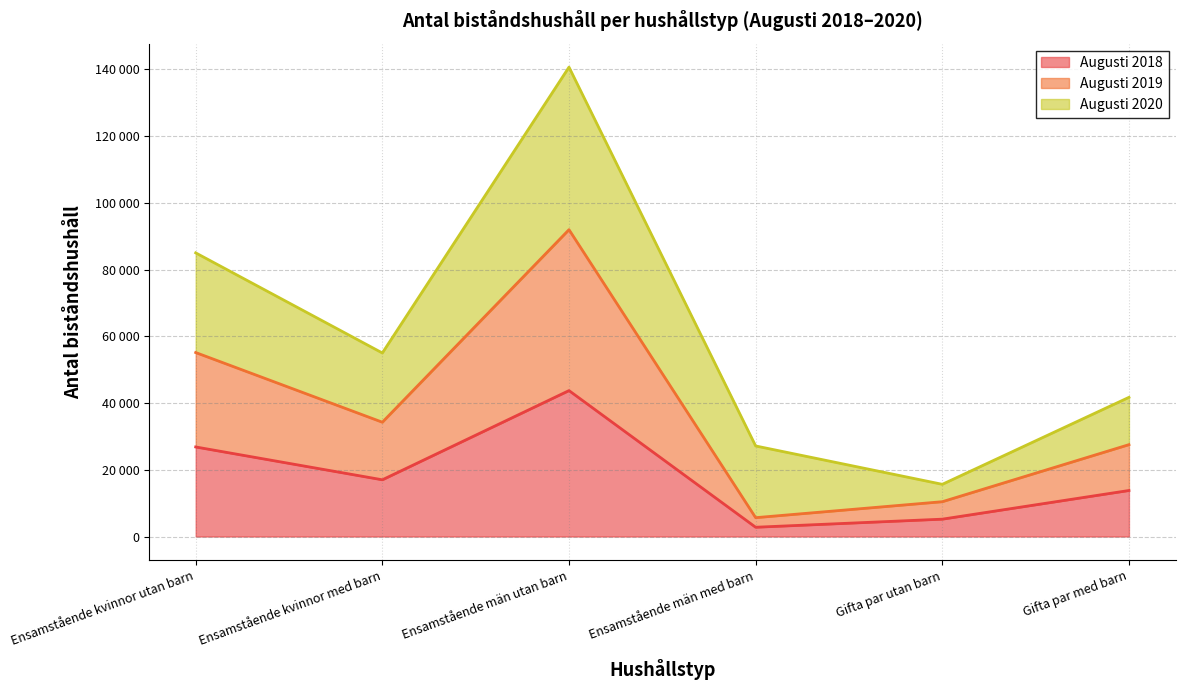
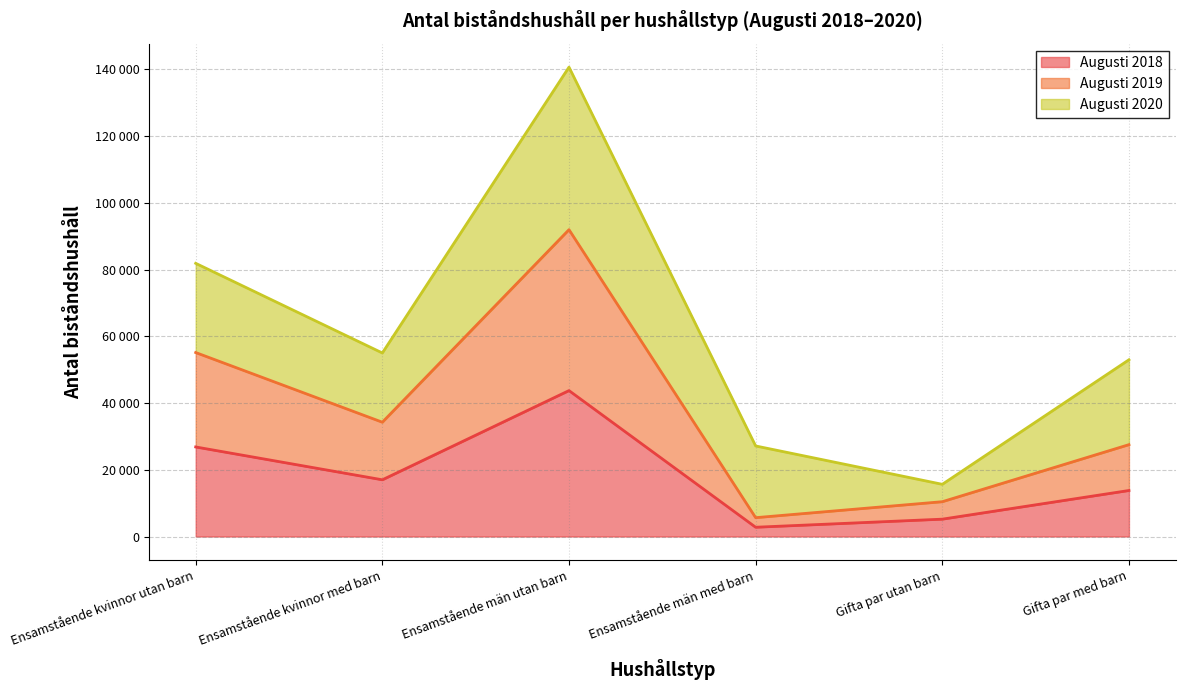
Augusti 2020, Ensamstående kvinnor utan barn: 30000 -> 27000
Augusti 2020, Gifta par med barn: 14000 -> 25000
